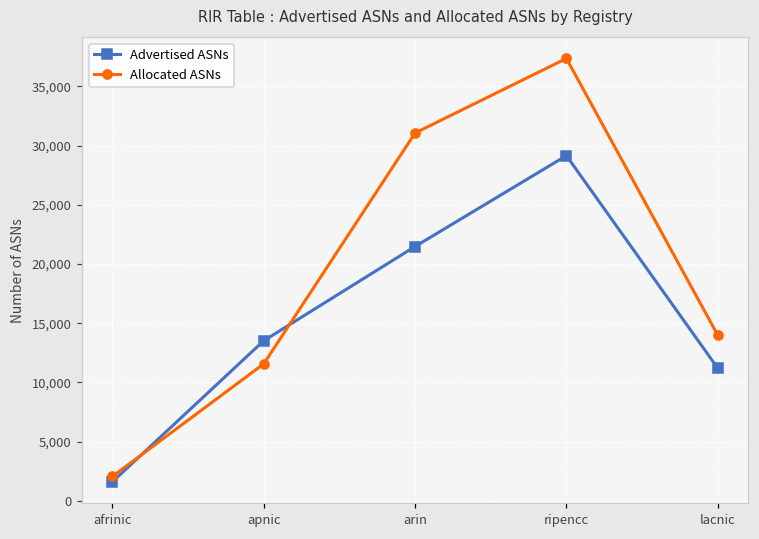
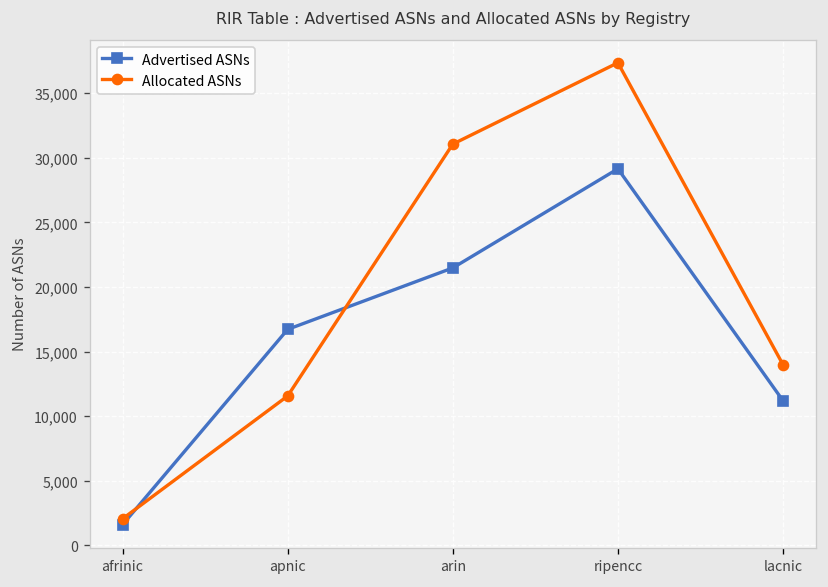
Advertised ASNs, apnic: 13,500 -> 16,700
